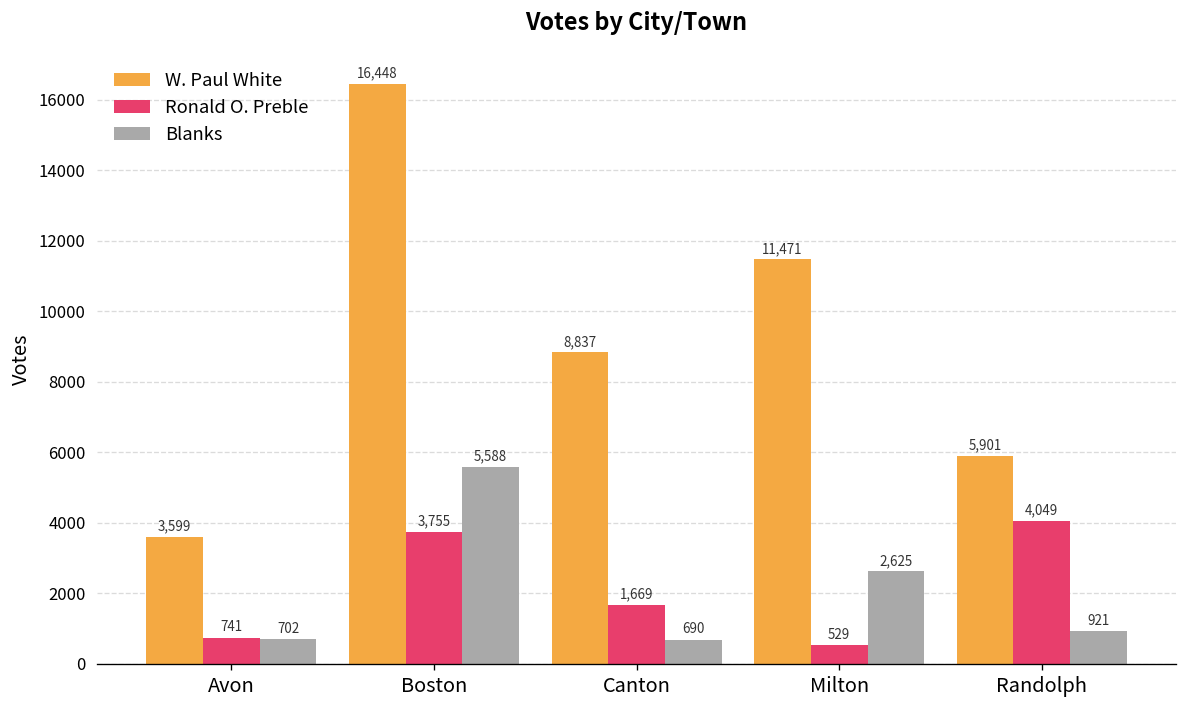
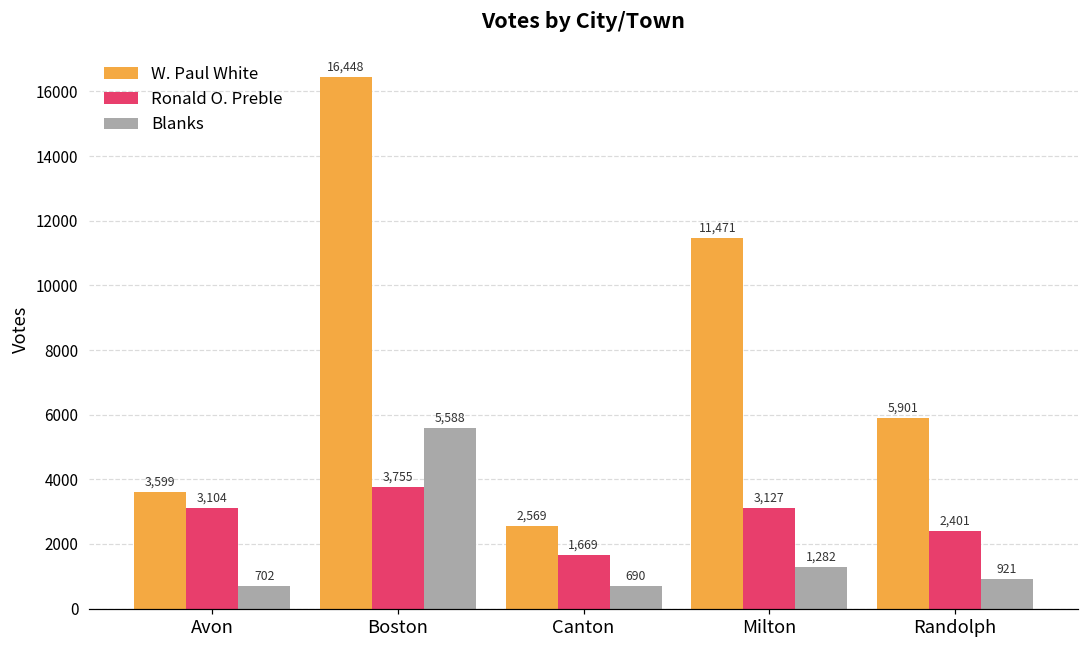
Ronald O. Preble, Avon: 741 -> 3,104
W. Paul White, Canton: 8,837 -> 2,569
Ronald O. Preble, Milton: 529 -> 3,127
Blanks, Milton: 2,625 -> 1,282
Ronald O. Preble, Randolph: 4,049 -> 2,401
